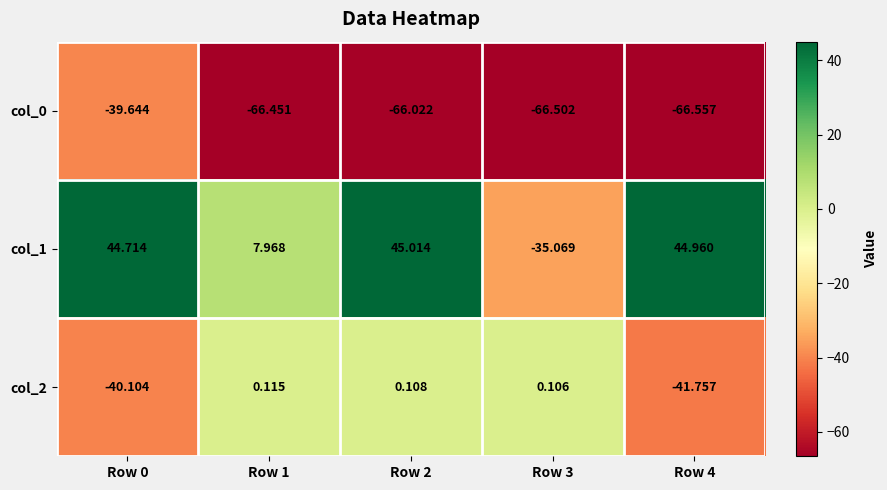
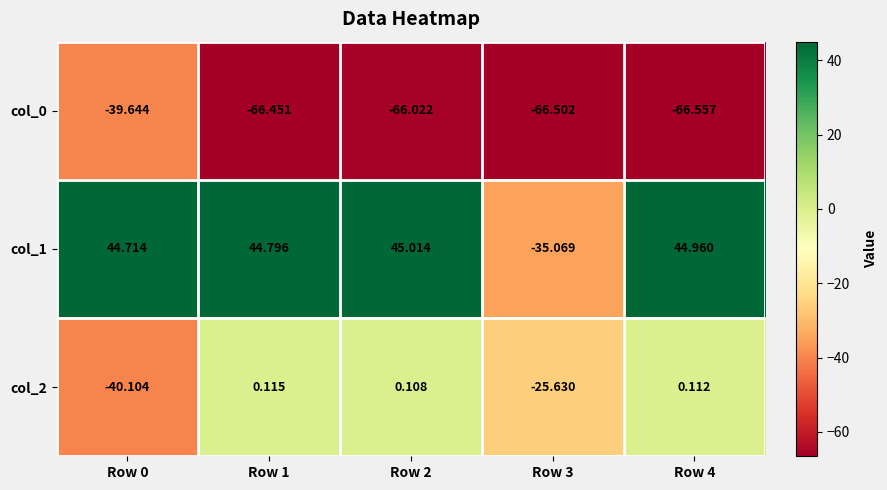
col_1, Row 1: 7.968 -> 44.796
col_2, Row 3: 0.106 -> -25.630
col_2, Row 4: -41.757 -> 0.112
